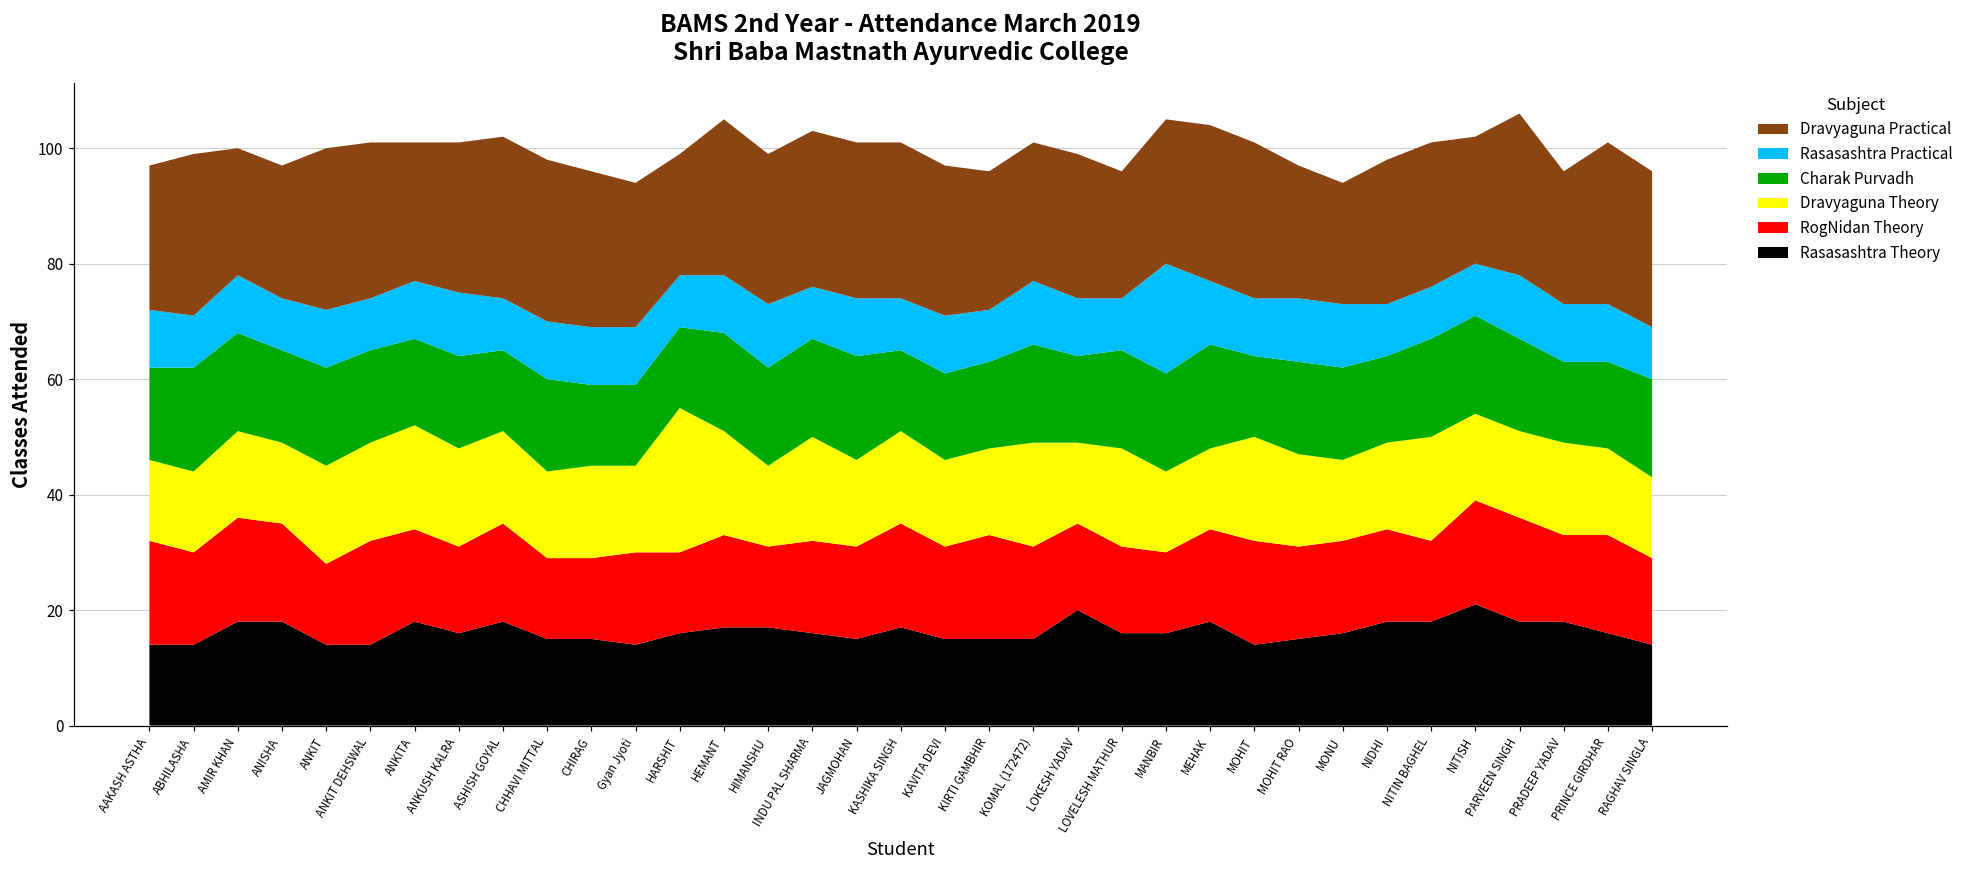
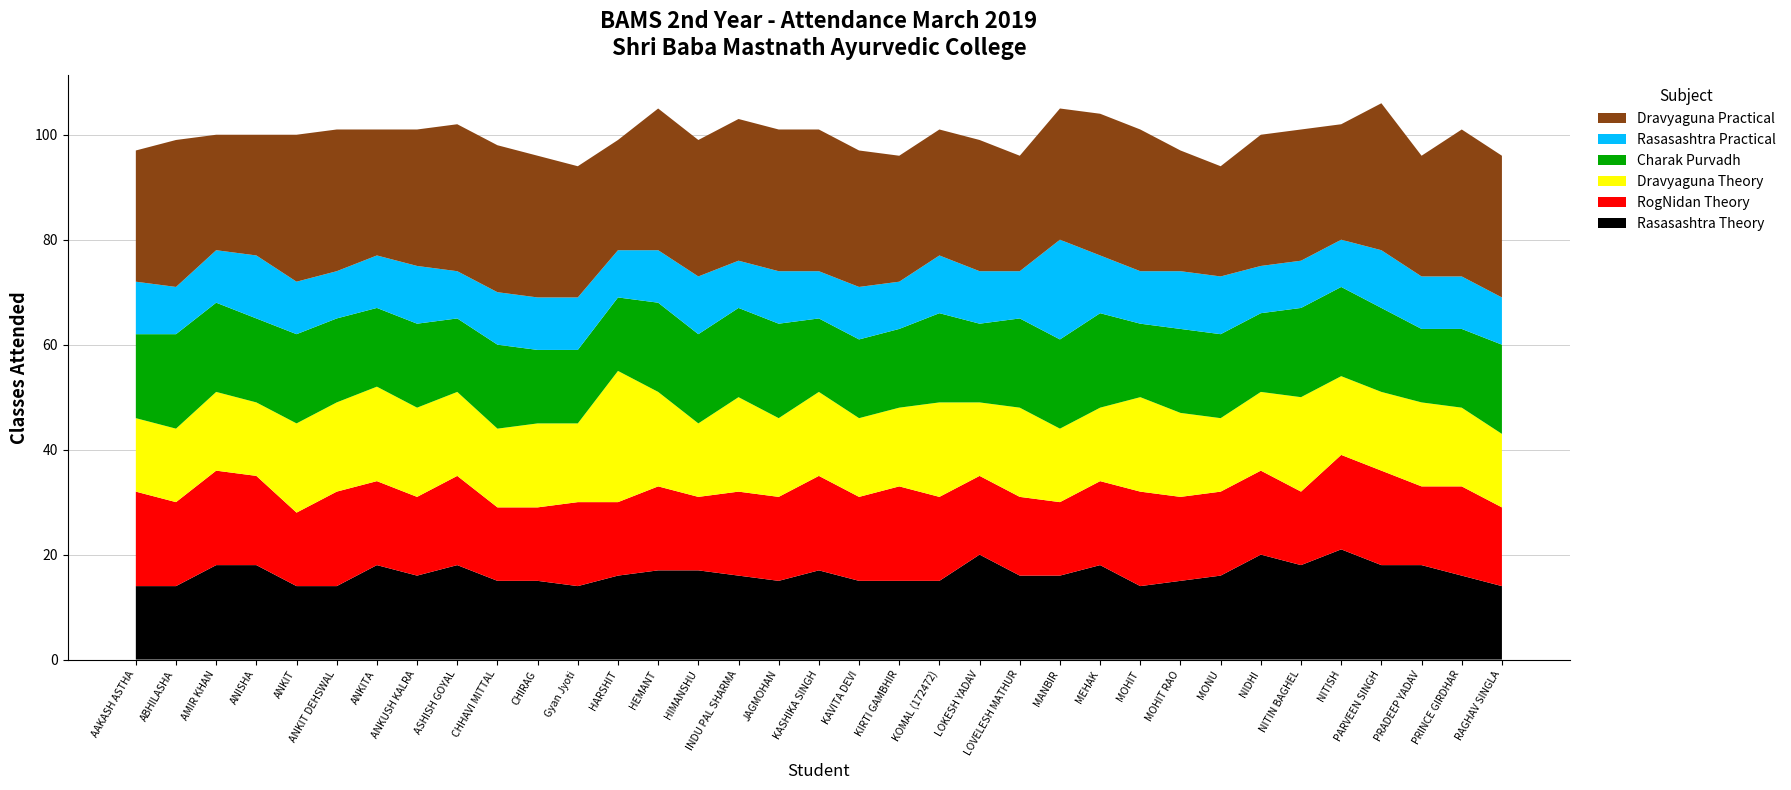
Rasasashtra Practical, ANISHA: 9 -> 12
Rasasashtra Theory, NIDHI: 18 -> 20
